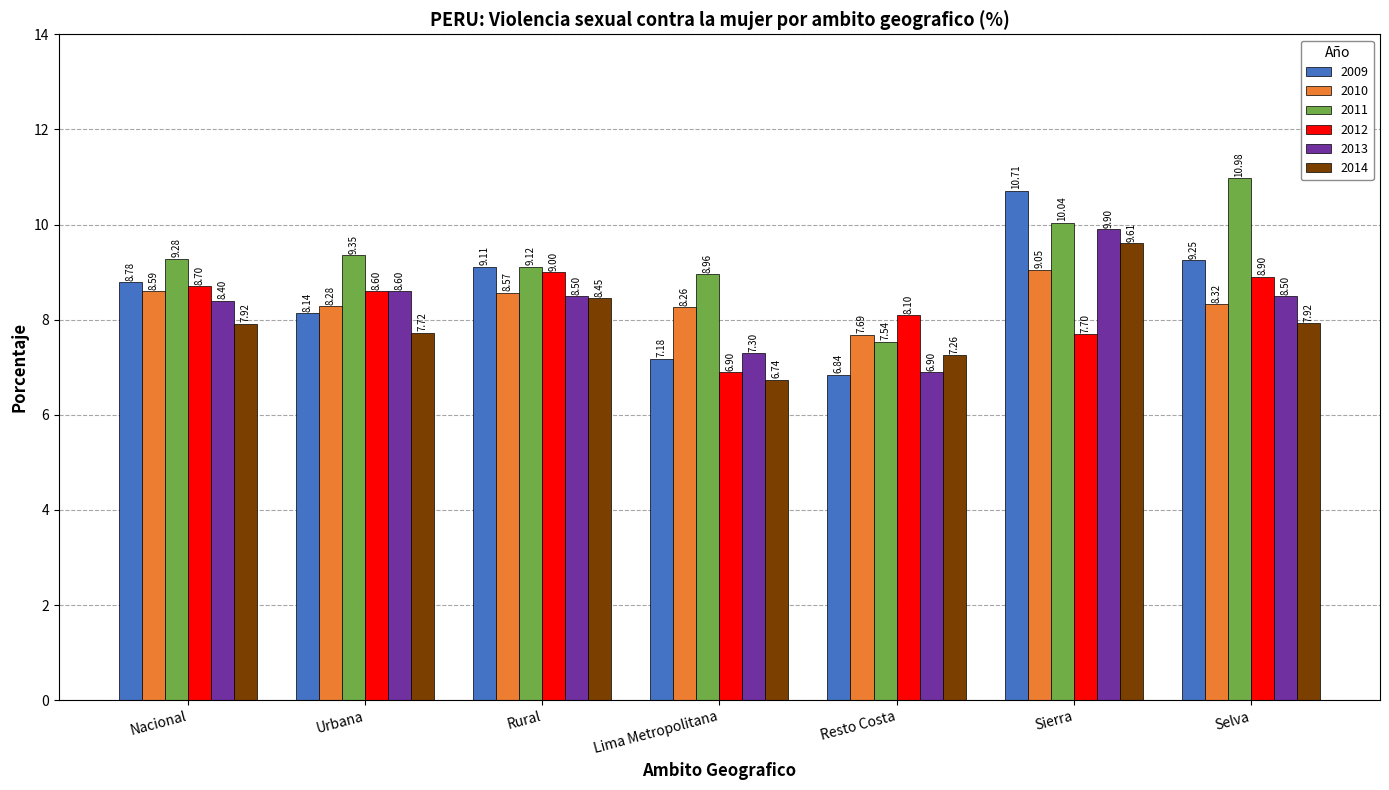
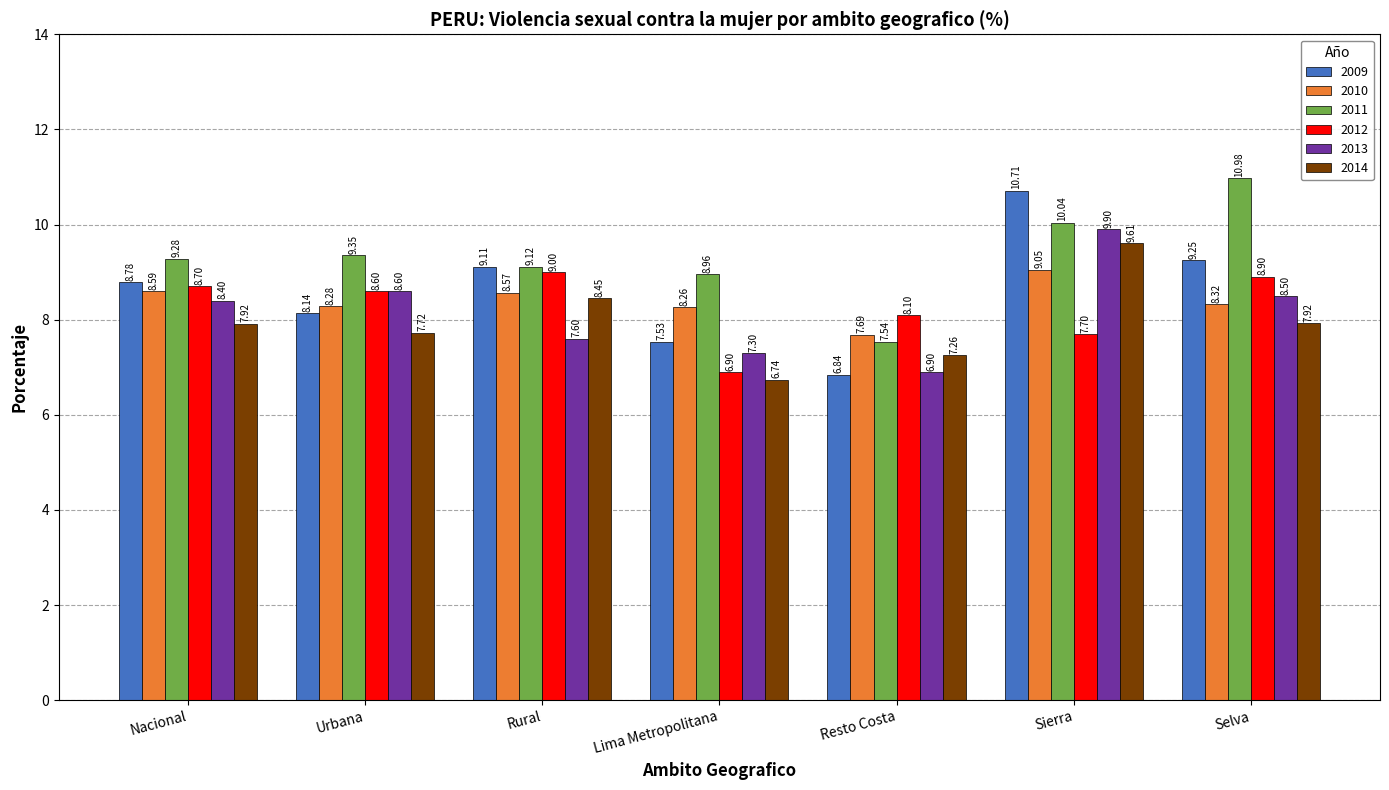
2013, Rural: 8.50 -> 7.60
2009, Lima Metropolitana: 7.18 -> 7.53
